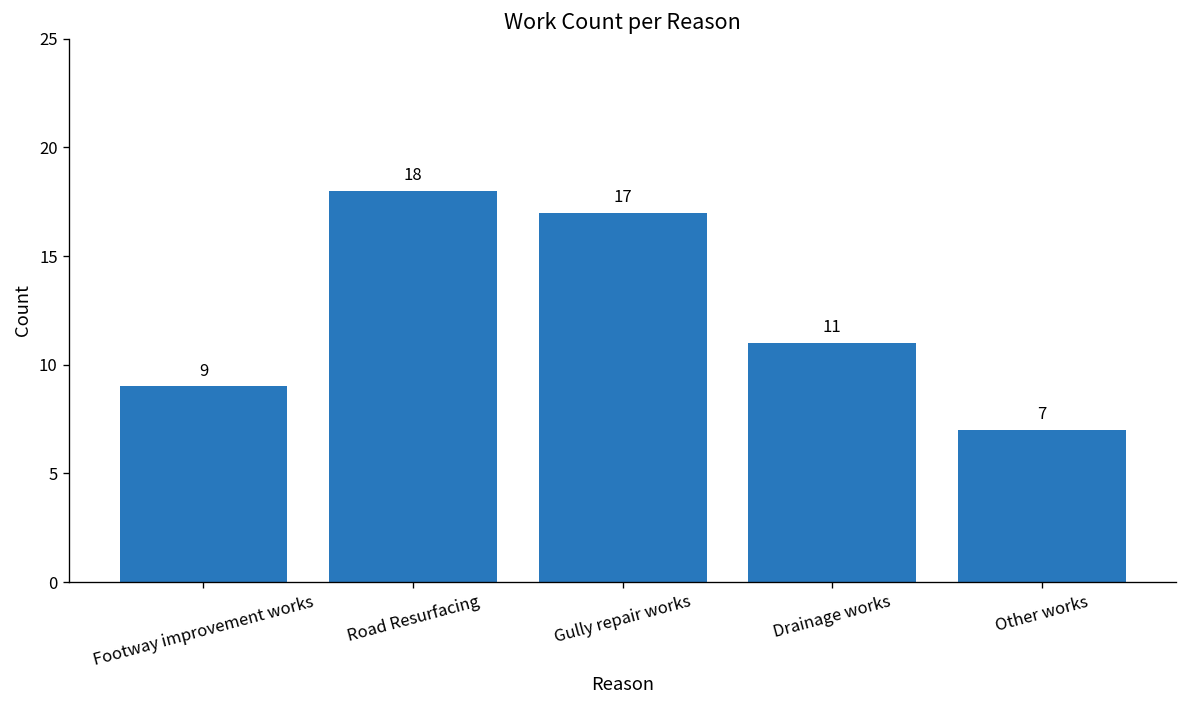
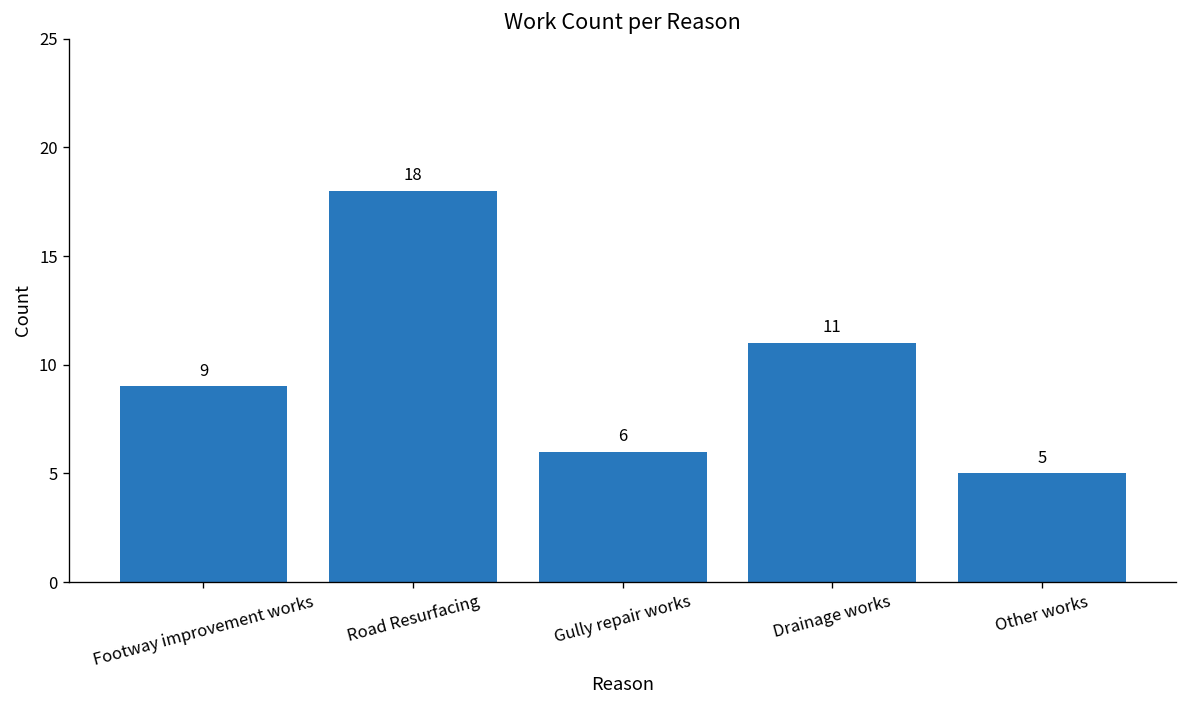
Gully repair works: 17 -> 6
Other works: 7 -> 5
